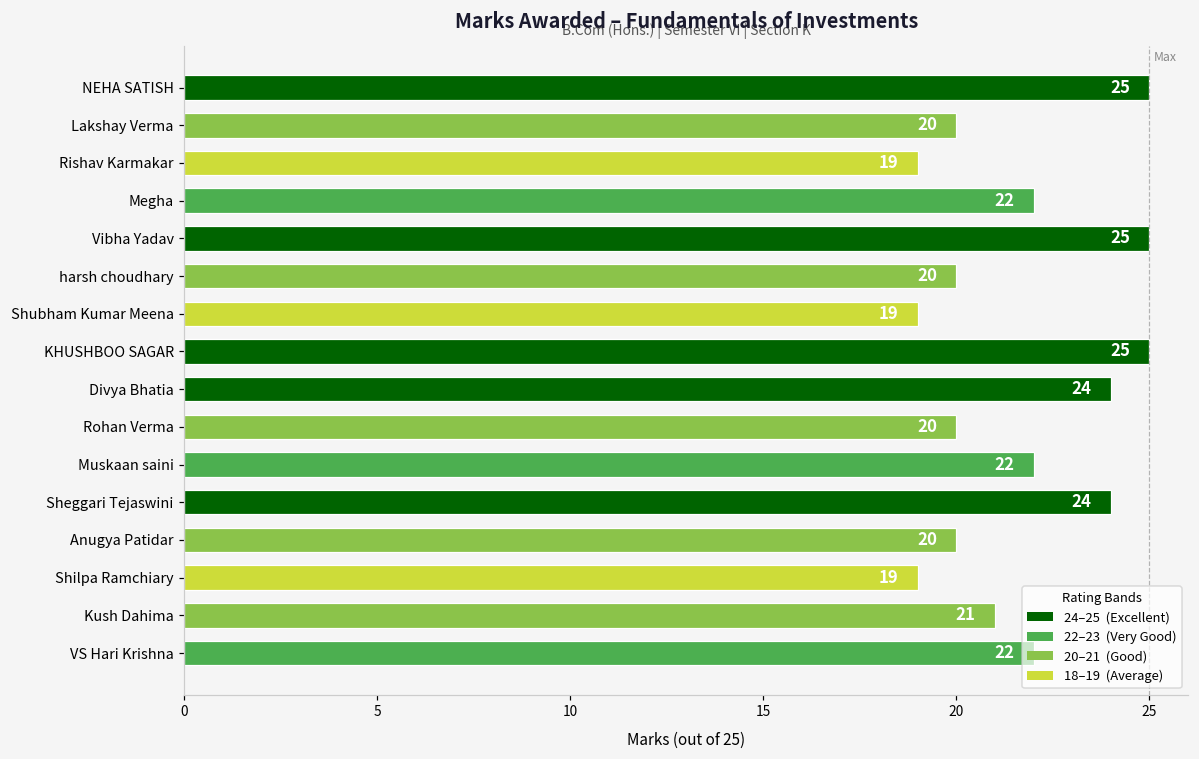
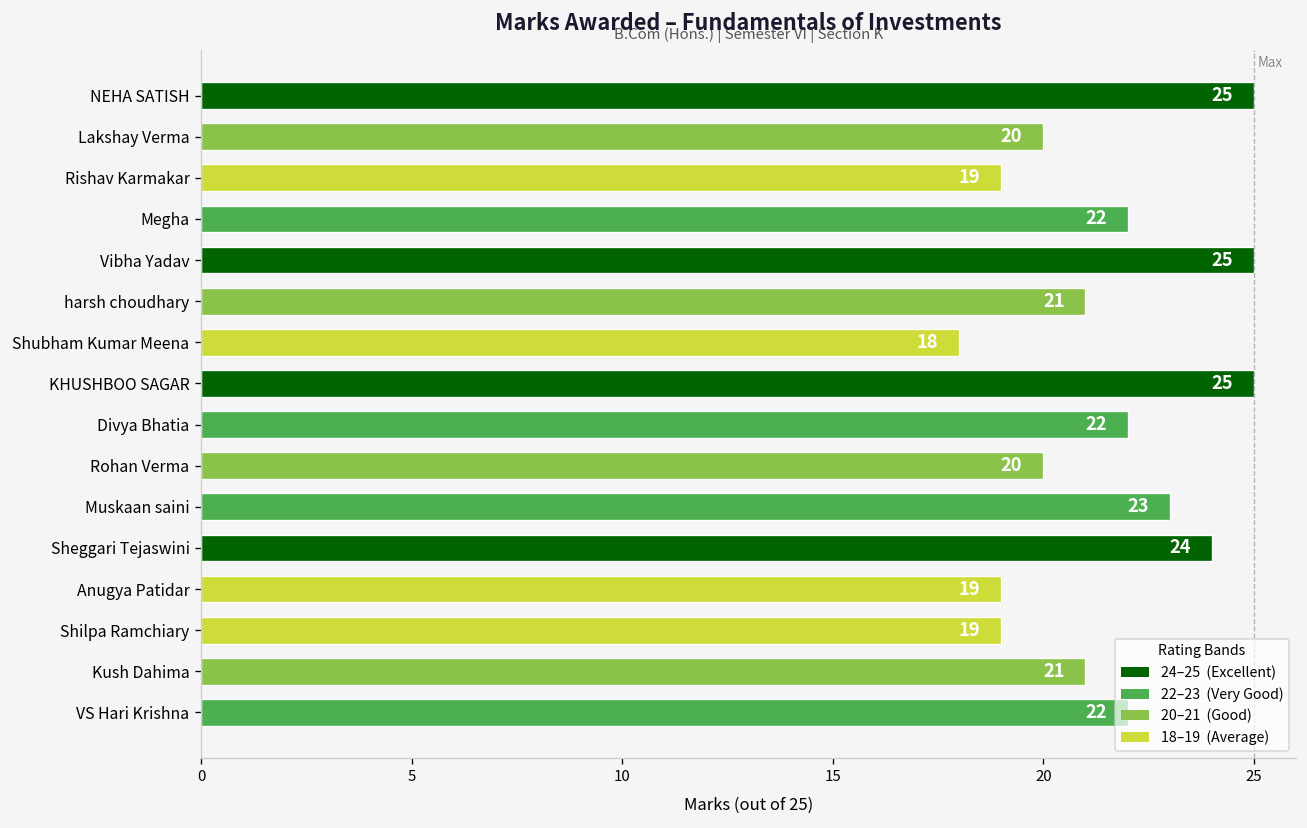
harsh choudhary: 20 -> 21
Shubham Kumar Meena: 19 -> 18
Divya Bhatia: 24 -> 22
Muskaan saini: 22 -> 23
Anugya Patidar: 20 -> 19
